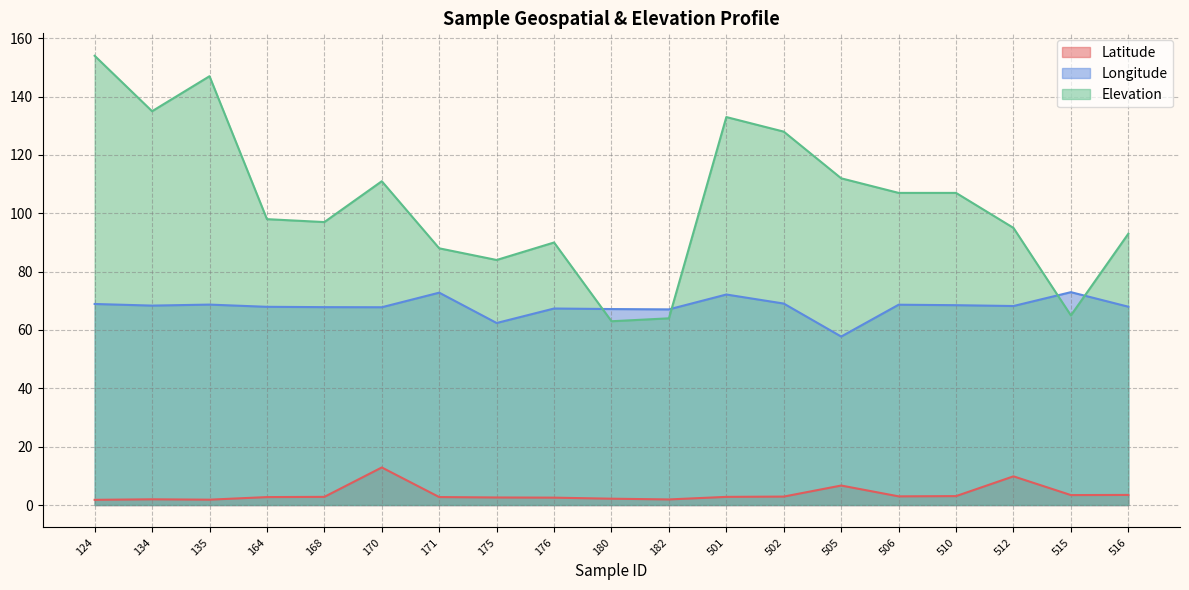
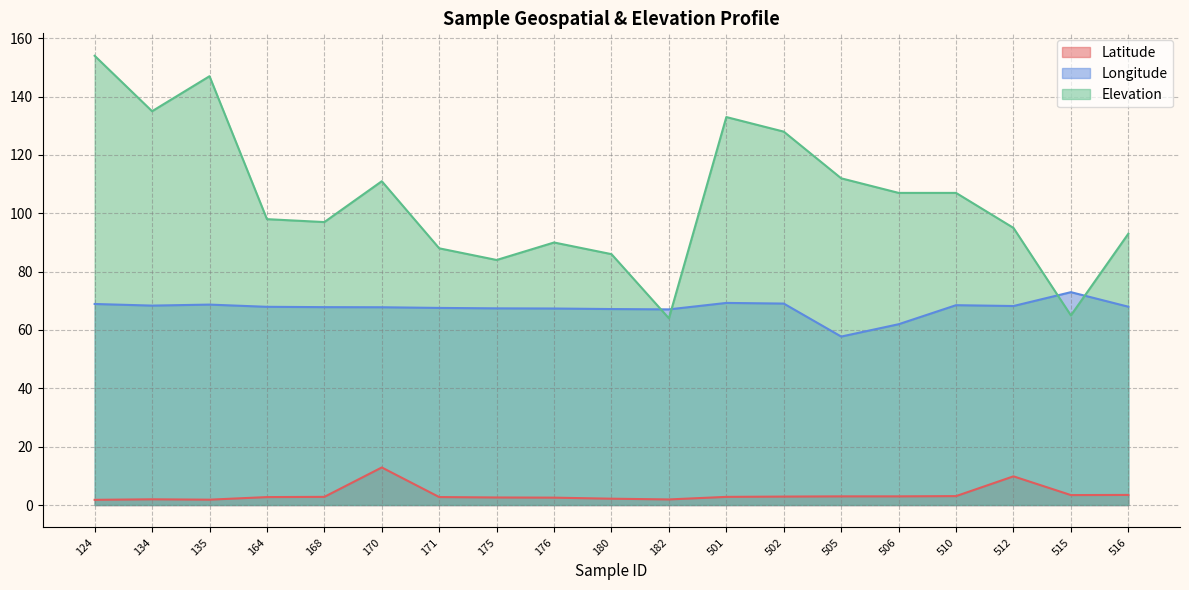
Longitude, 171: 73 -> 68
Longitude, 175: 62 -> 67
Elevation, 180: 63 -> 86
Longitude, 501: 72 -> 69
Latitude, 505: 7 -> 3
Longitude, 506: 69 -> 62
